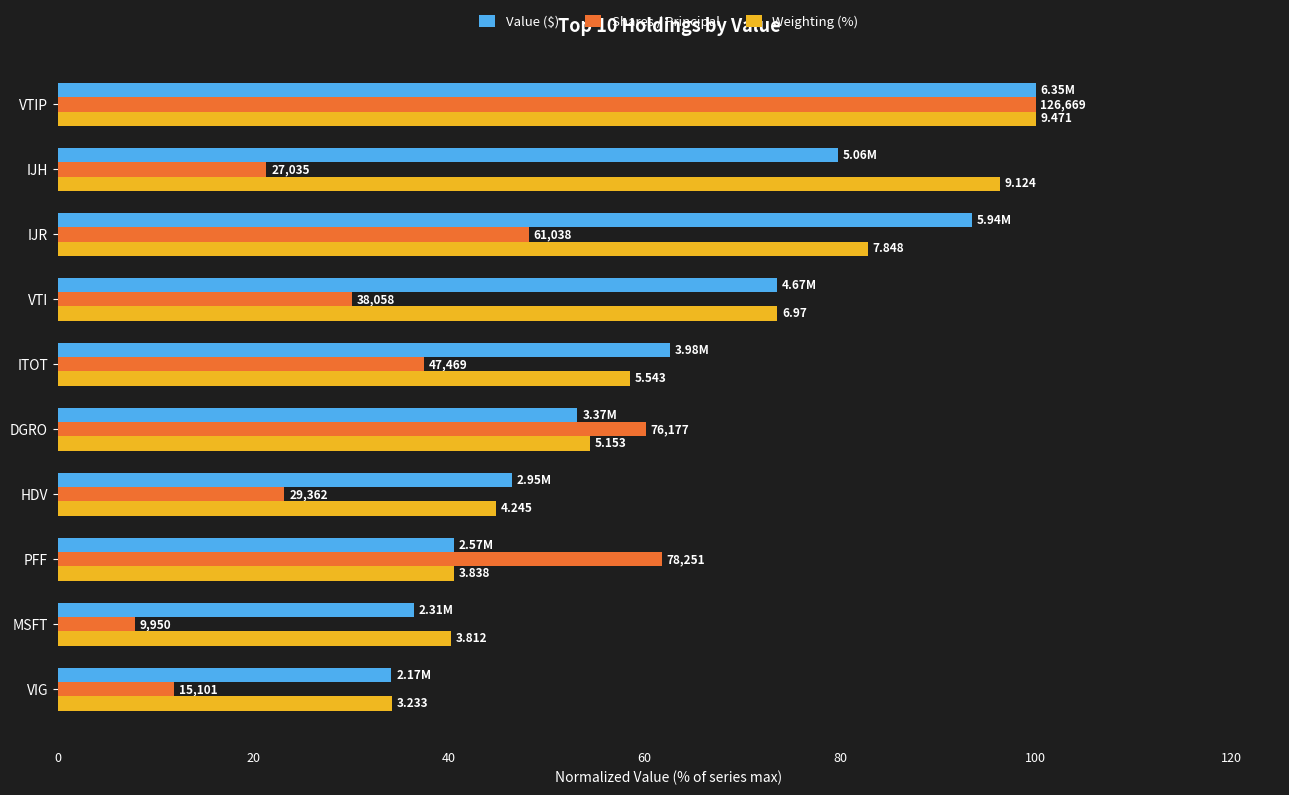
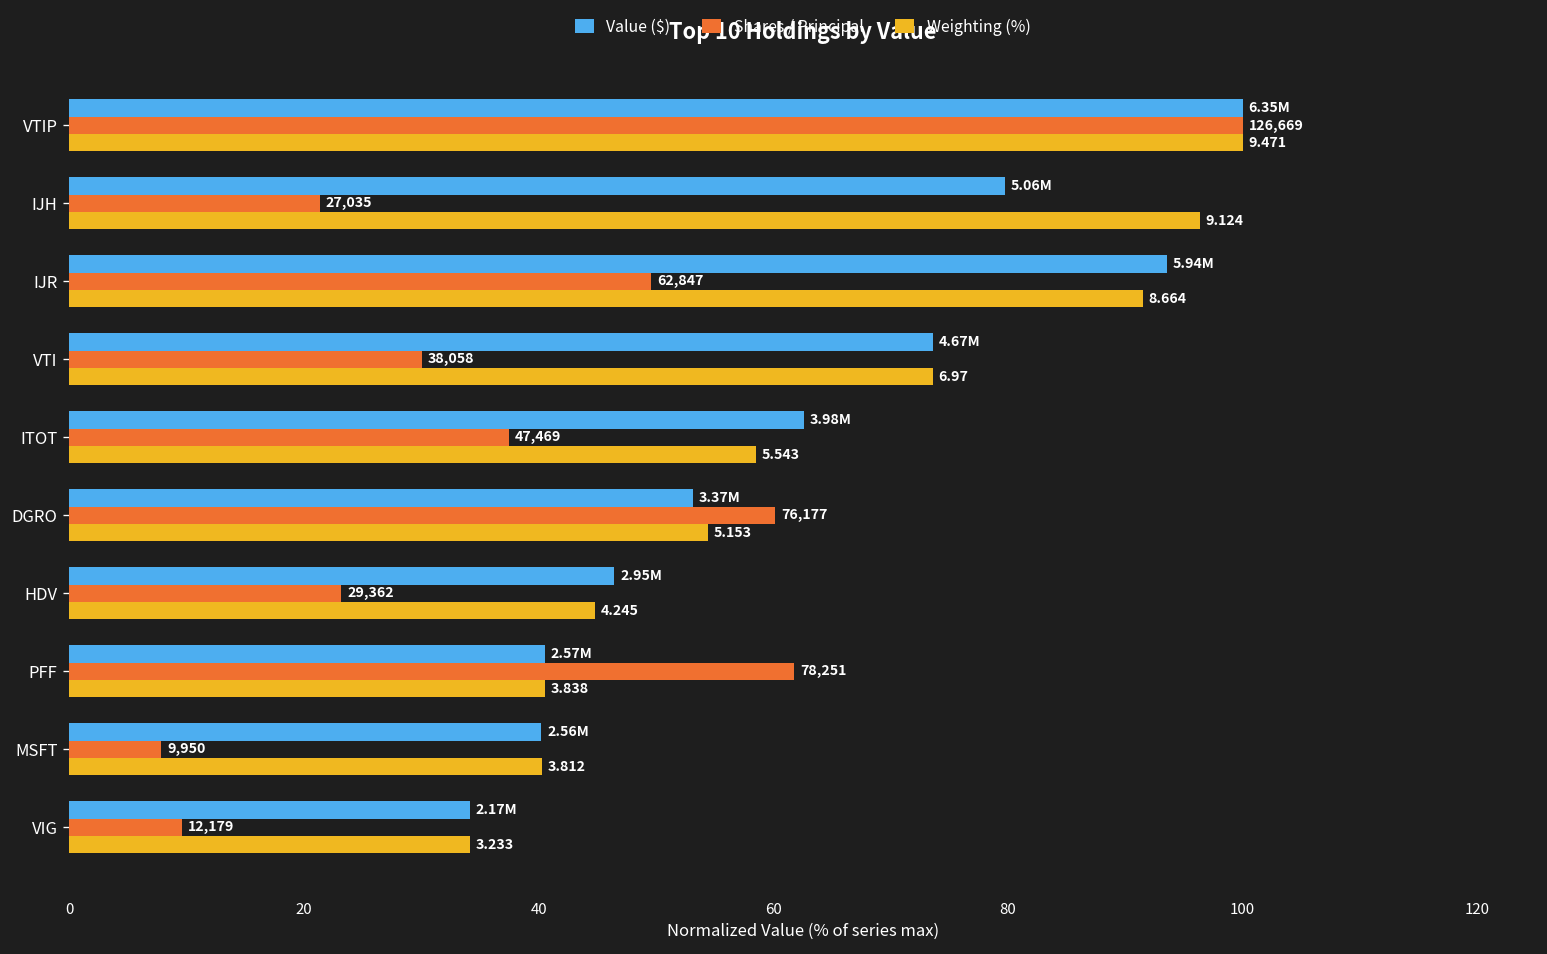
Shares / Principal, IJR: 61,038 -> 62,847
Weighting (%), IJR: 7.848 -> 8.664
Value ($), MSFT: 2.31M -> 2.56M
Shares / Principal, VIG: 15,101 -> 12,179
